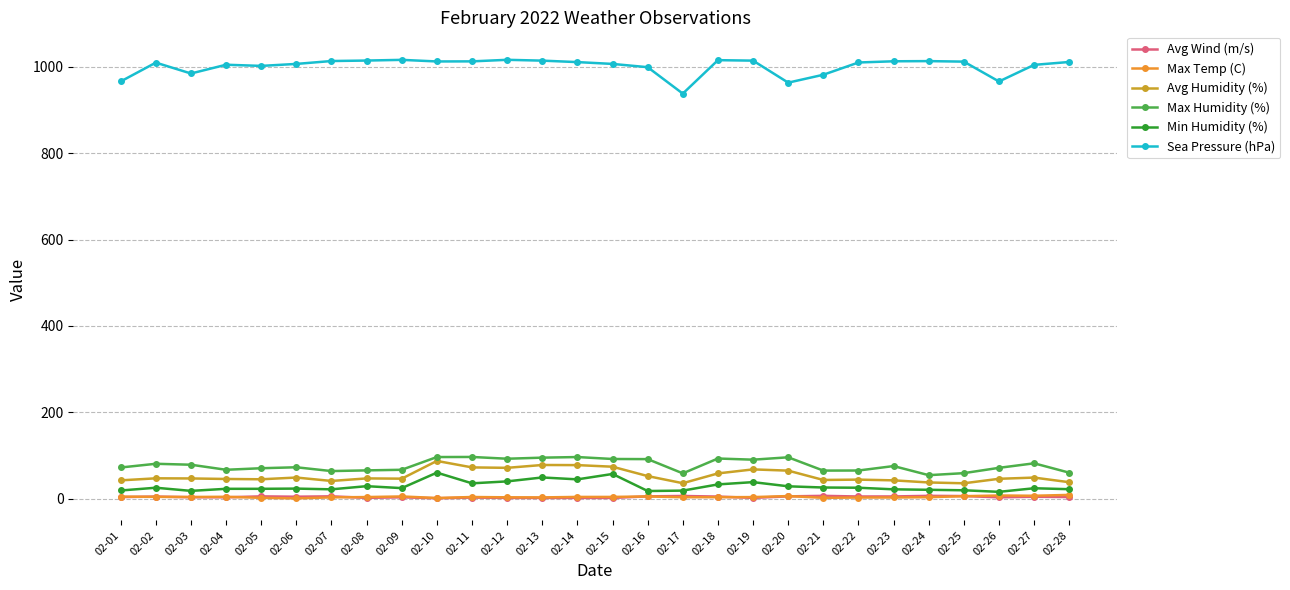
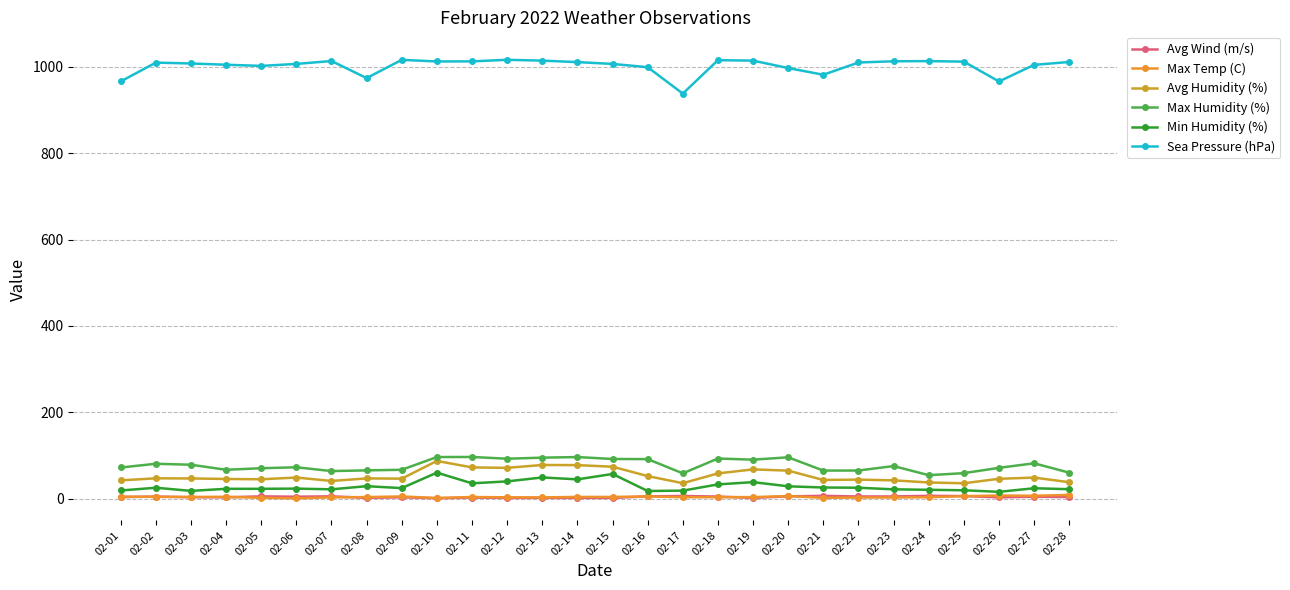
Sea Pressure (hPa), 02-03: 980 -> 1010
Sea Pressure (hPa), 02-08: 1010 -> 970
Sea Pressure (hPa), 02-20: 960 -> 1000
